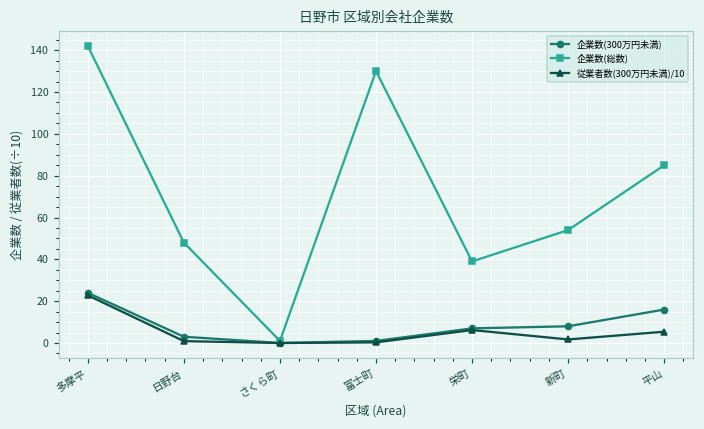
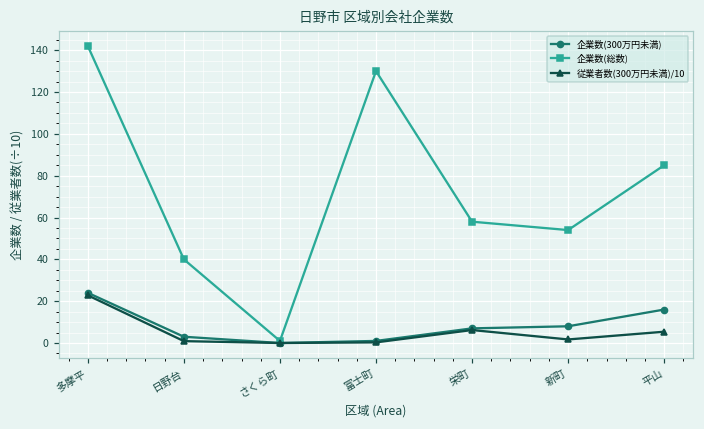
企業数(総数), 日野台: 48 -> 40
企業数(総数), 栄町: 39 -> 58
